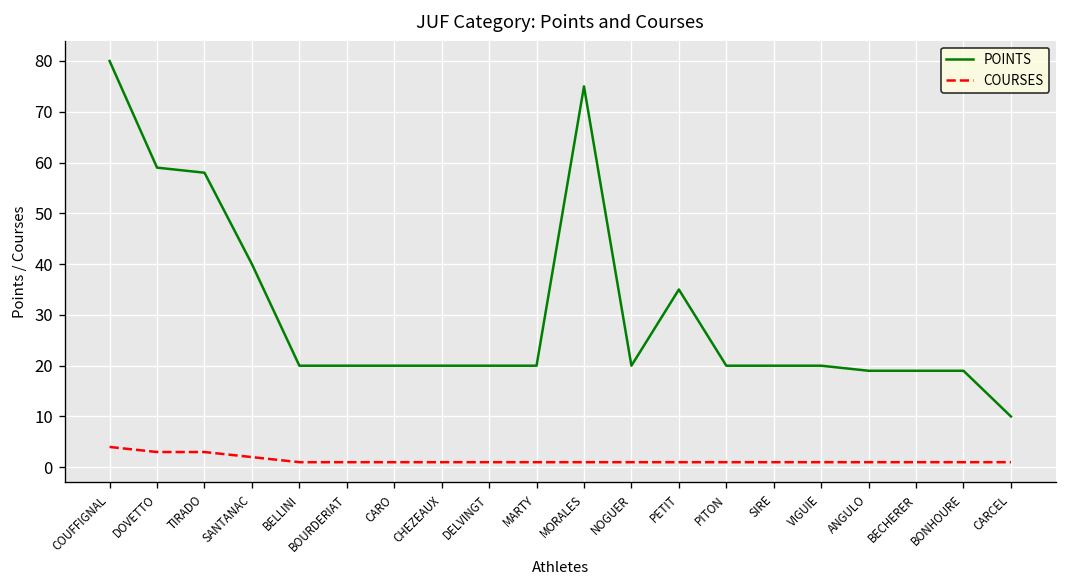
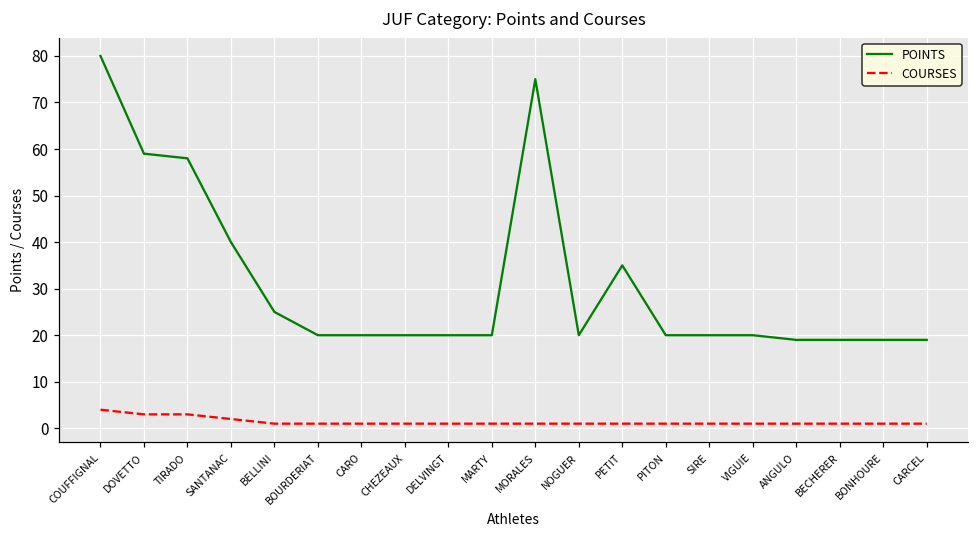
POINTS, BELLINI: 20 -> 25
POINTS, CARCEL: 10 -> 19
